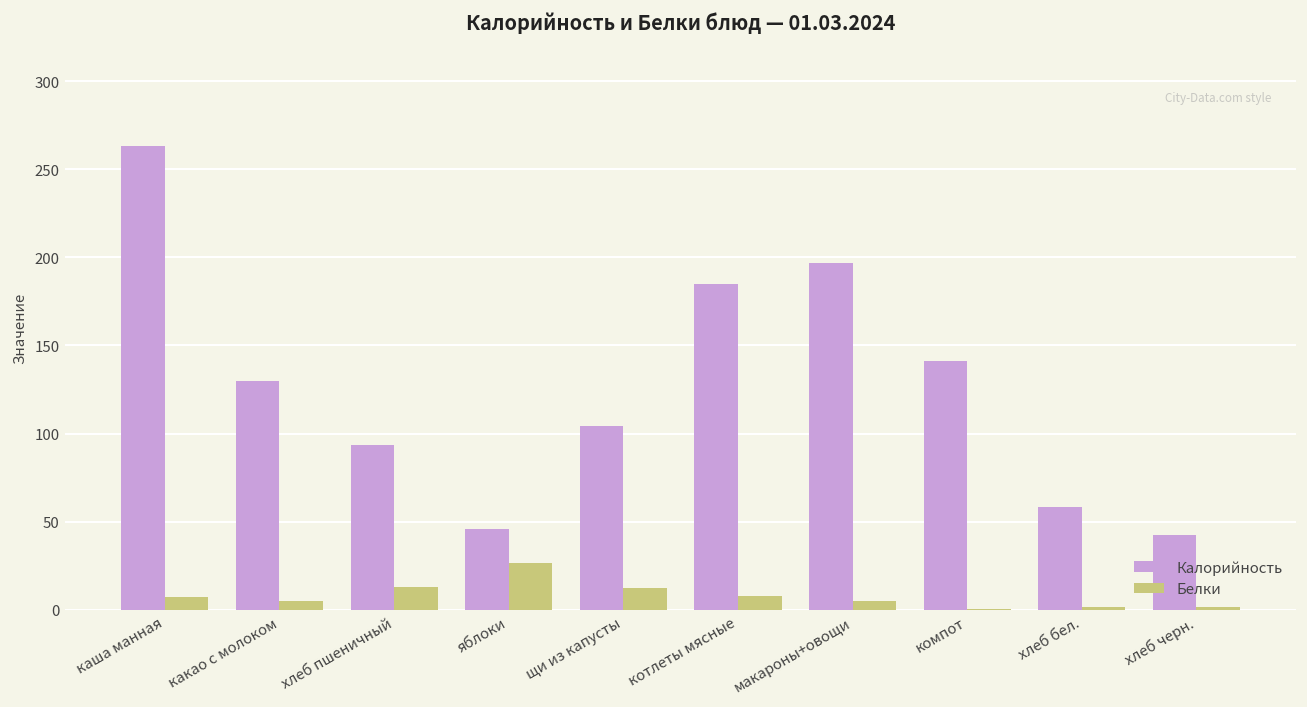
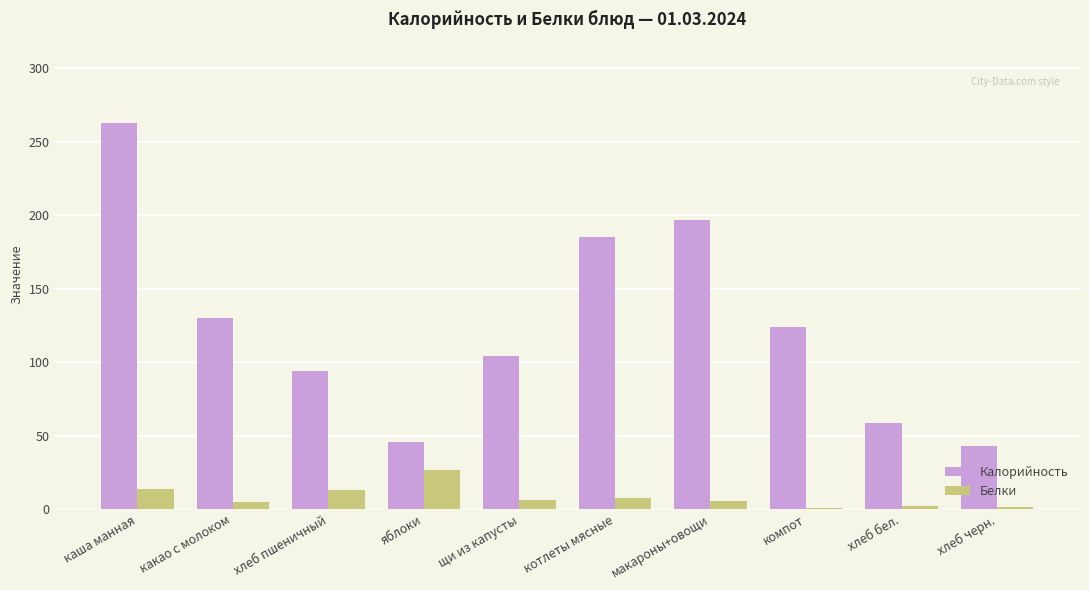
Белки, каша манная: 7 -> 13
Белки, щи из капусты: 12 -> 6
Калорийность, компот: 141 -> 124
